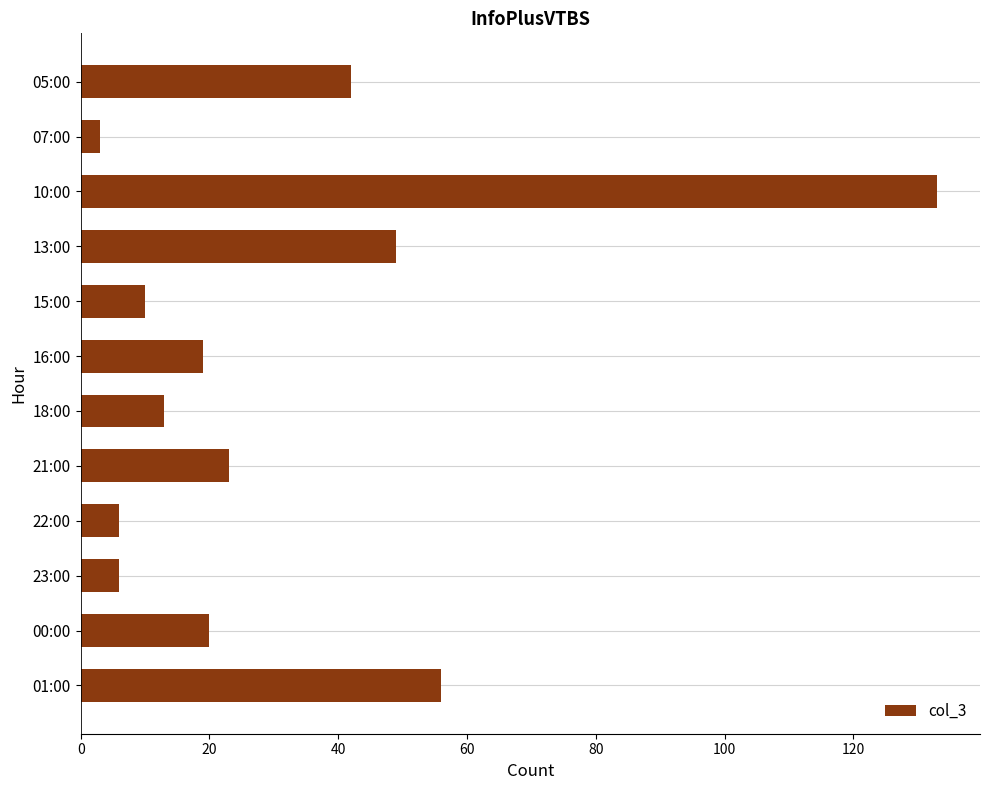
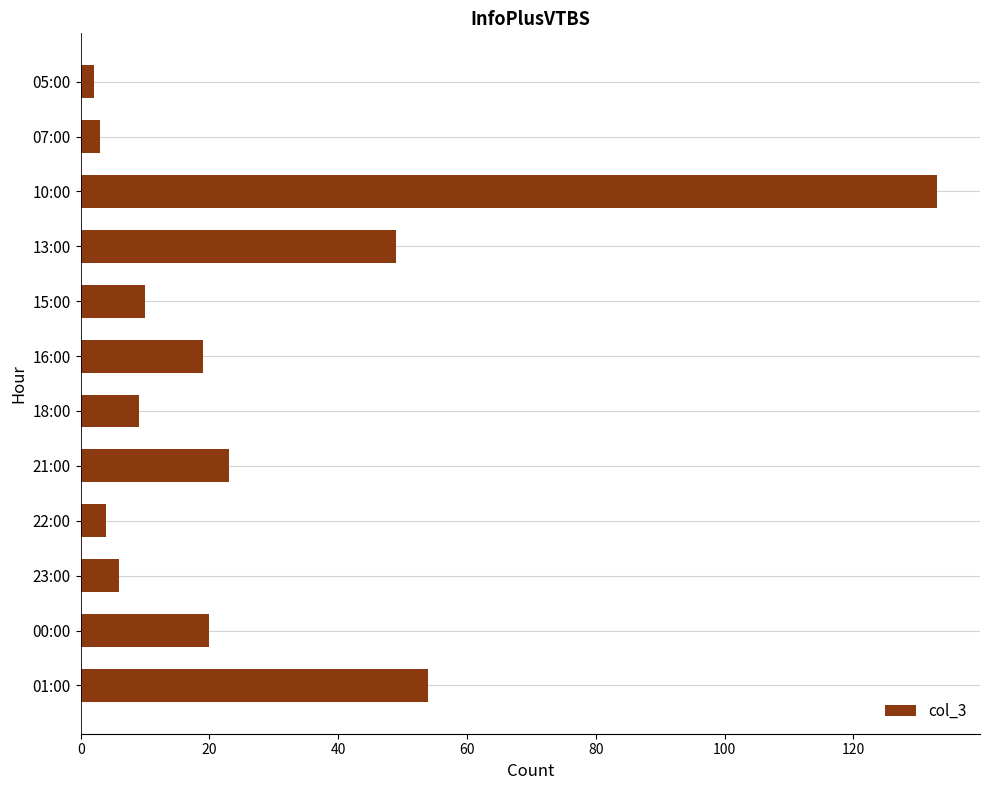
05:00: 42 -> 2
18:00: 13 -> 9
22:00: 6 -> 4
01:00: 56 -> 54
